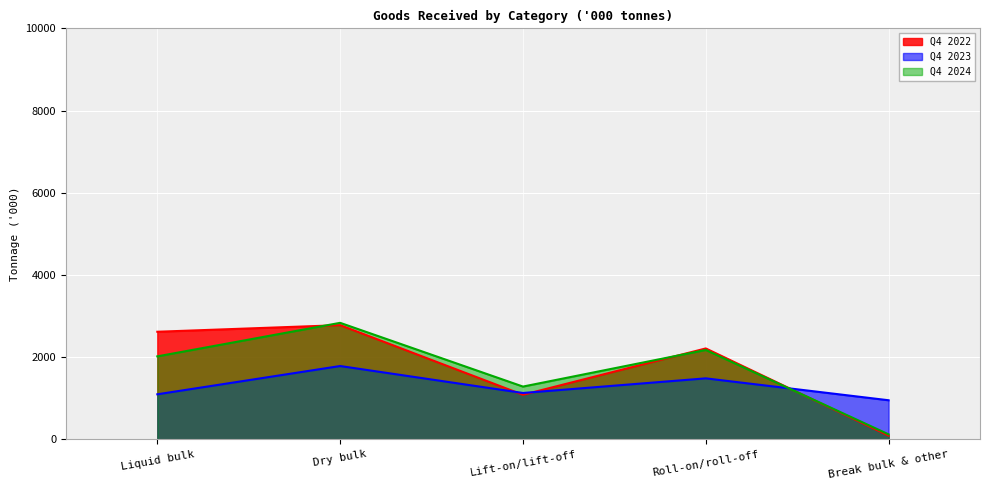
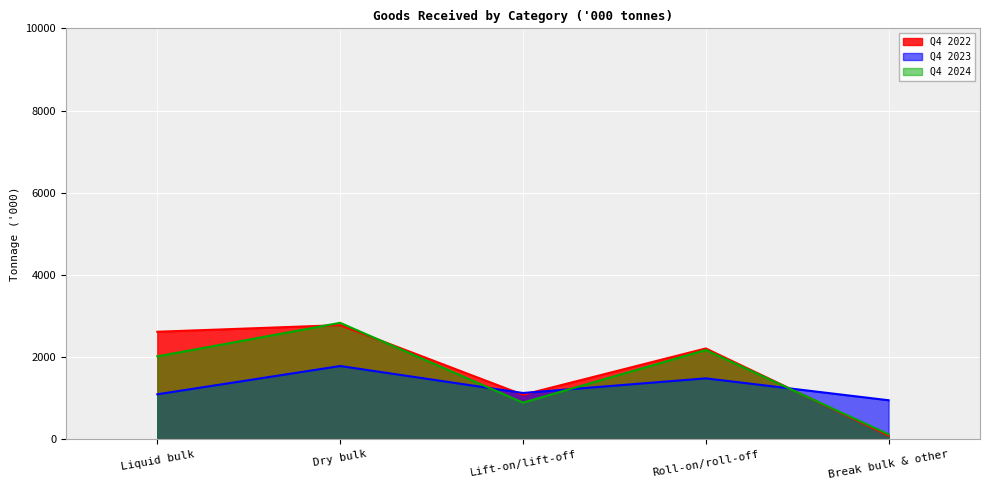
Q4 2024, Lift-on/lift-off: 1300 -> 900
